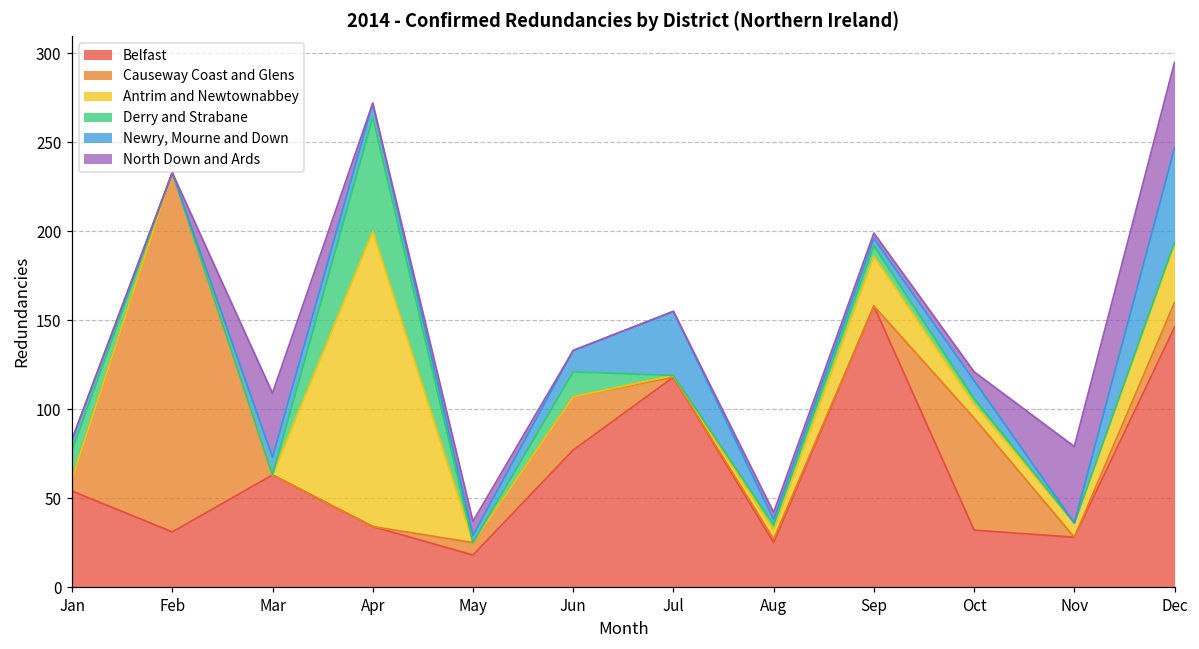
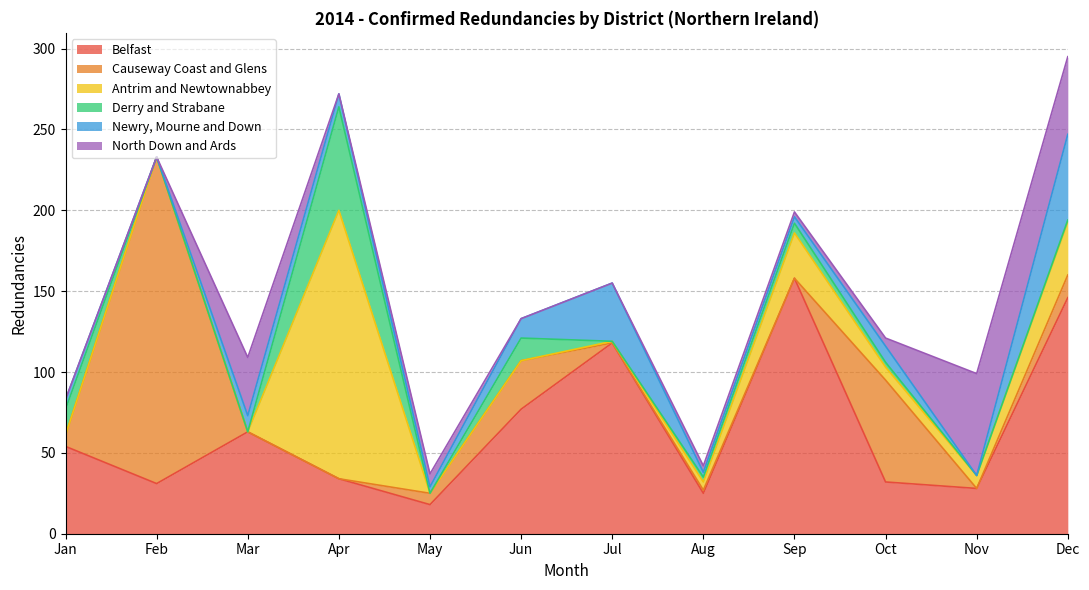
North Down and Ards, Nov: 43 -> 63
